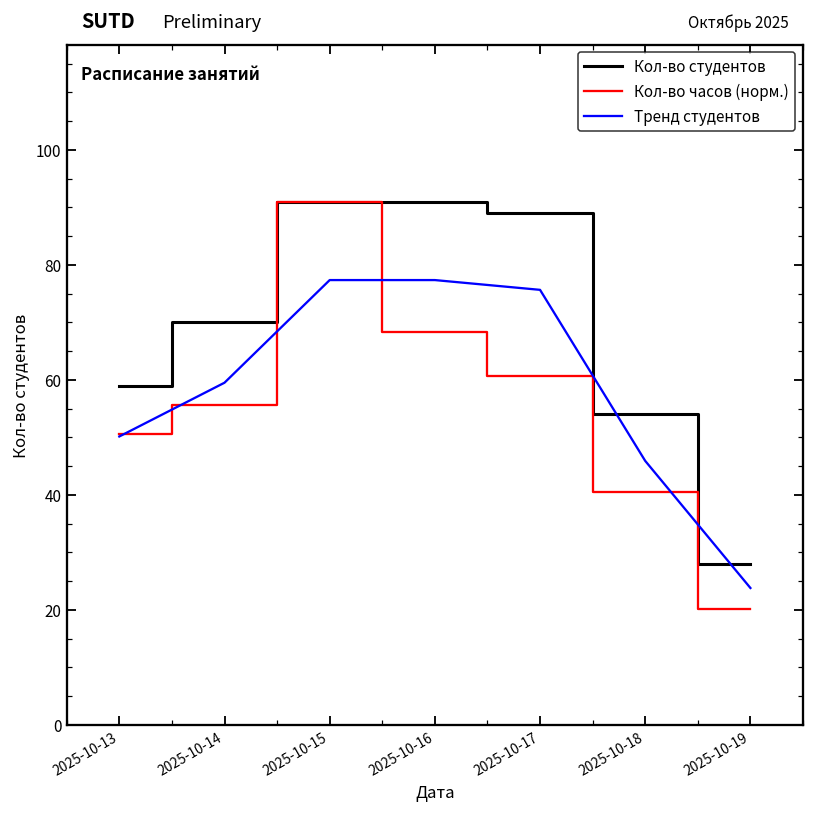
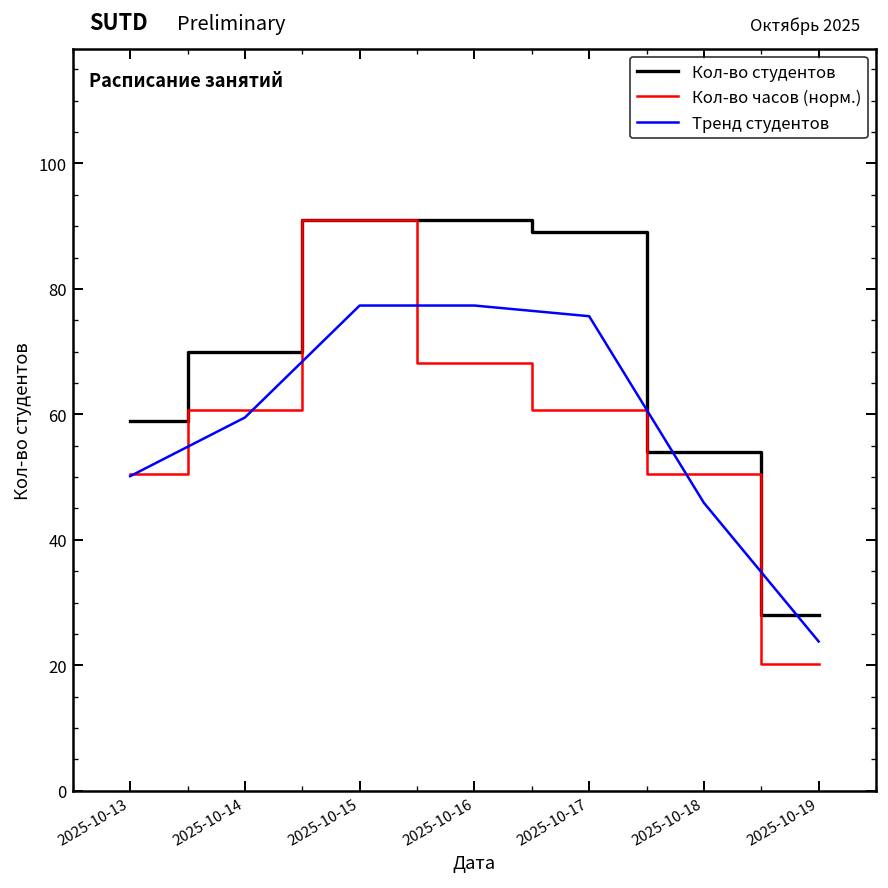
Кол-во часов (норм.), 2025-10-14: 56 -> 61
Кол-во часов (норм.), 2025-10-18: 40 -> 51
